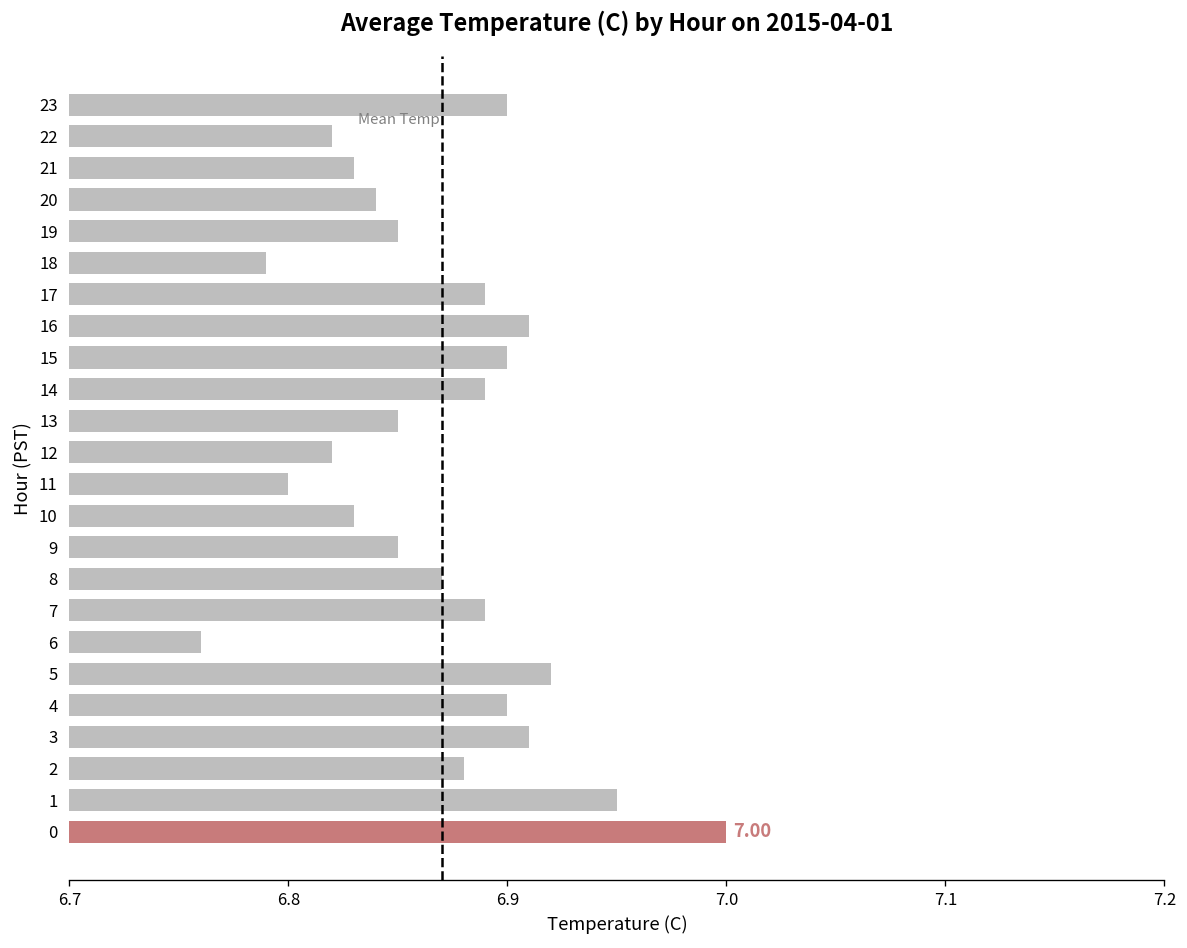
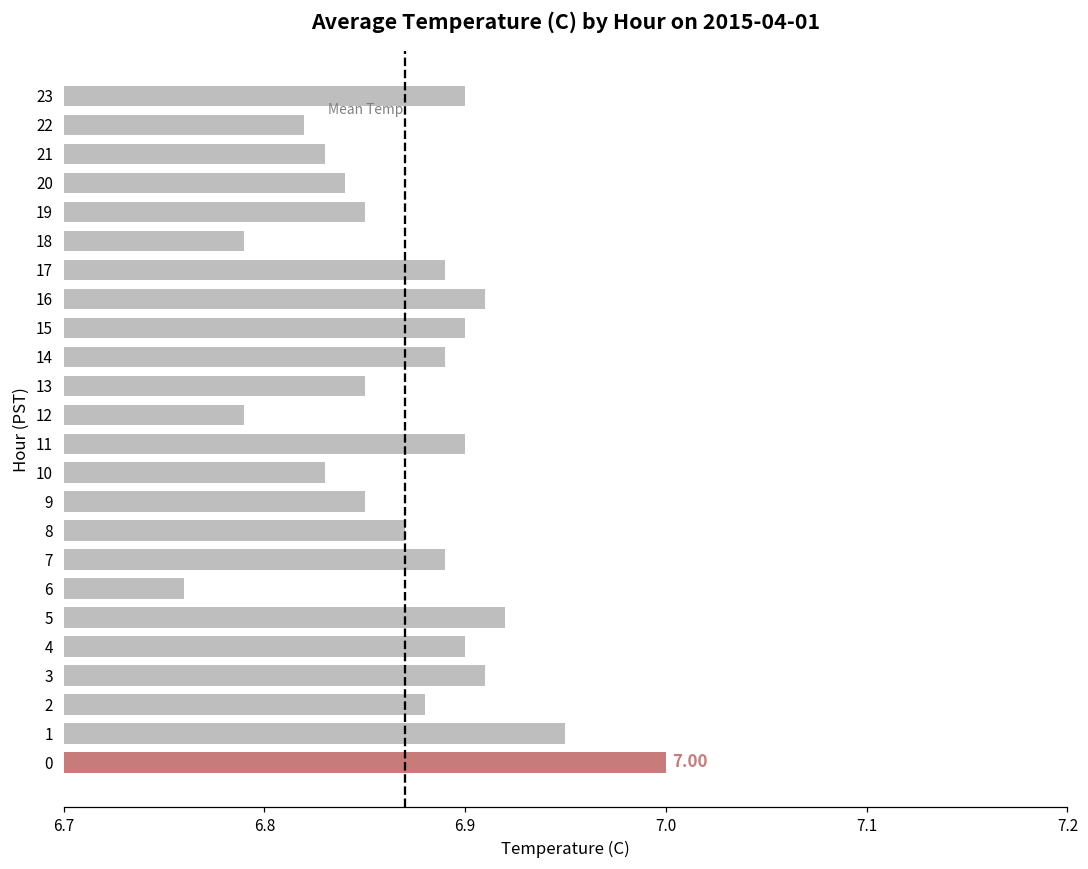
12: 6.82 -> 6.79
11: 6.8 -> 6.9
